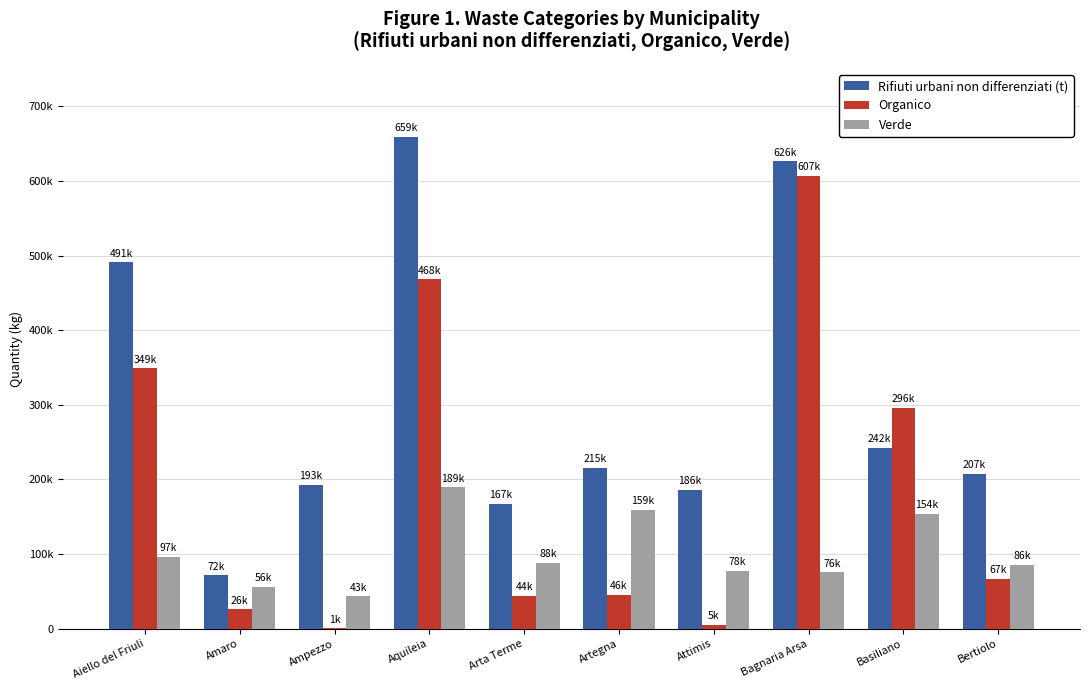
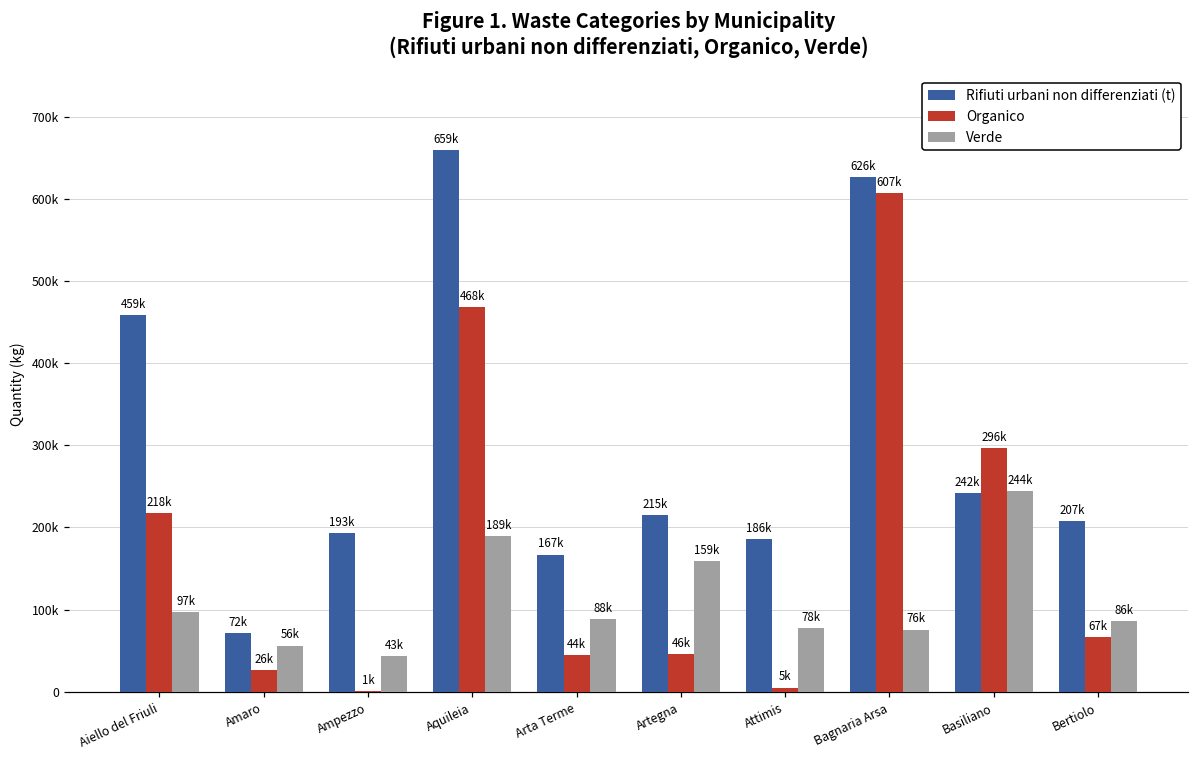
Rifiuti urbani non differenziati (t), Aiello del Friuli: 491k -> 459k
Organico, Aiello del Friuli: 349k -> 218k
Verde, Basiliano: 154k -> 244k
